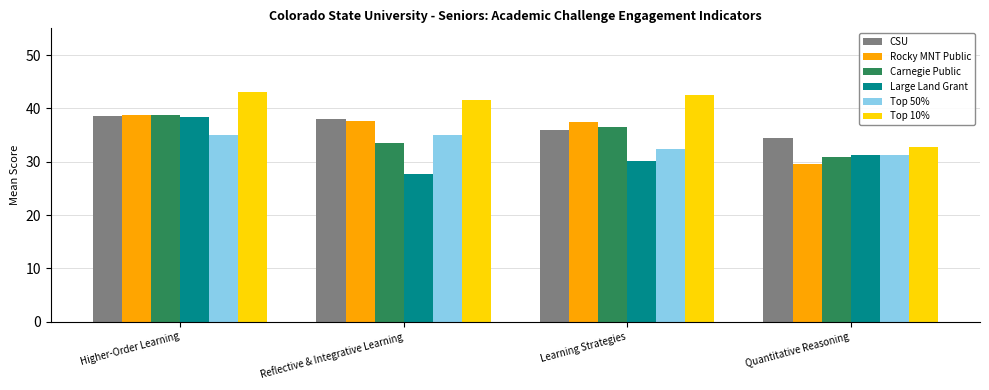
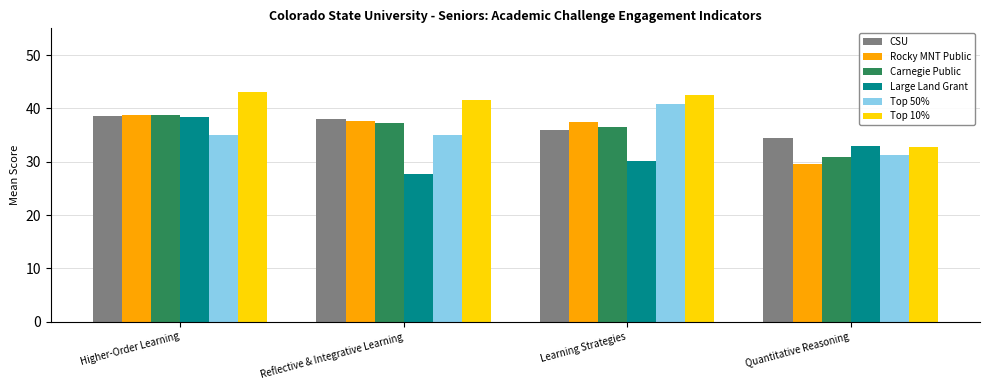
Carnegie Public, Reflective & Integrative Learning: 34 -> 37
Top 50%, Learning Strategies: 32 -> 41
Large Land Grant, Quantitative Reasoning: 31 -> 33
